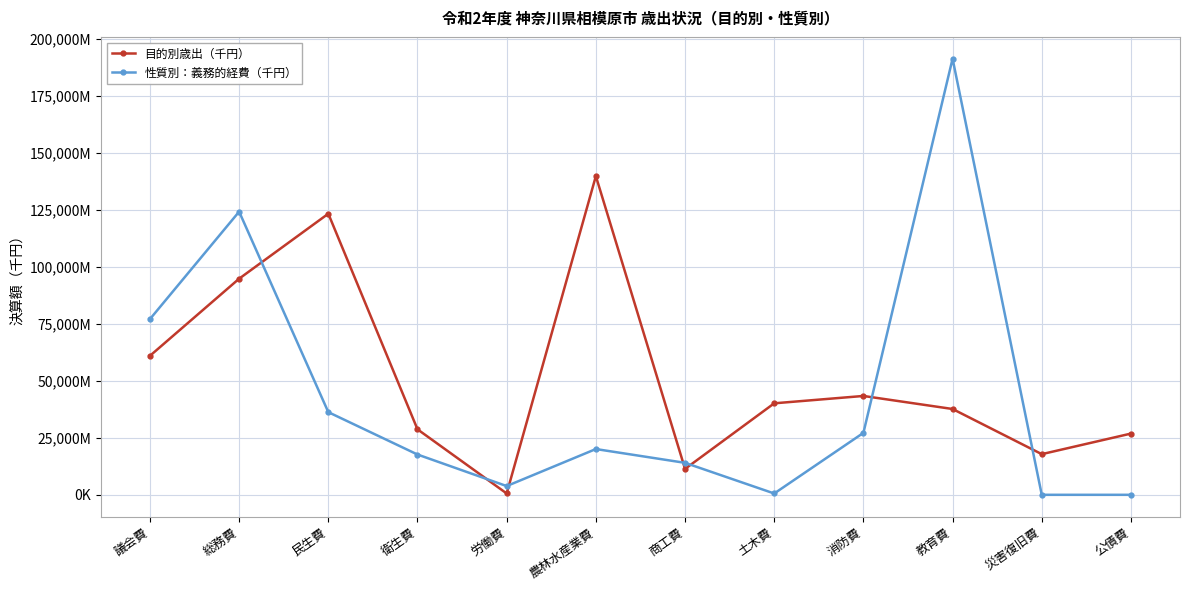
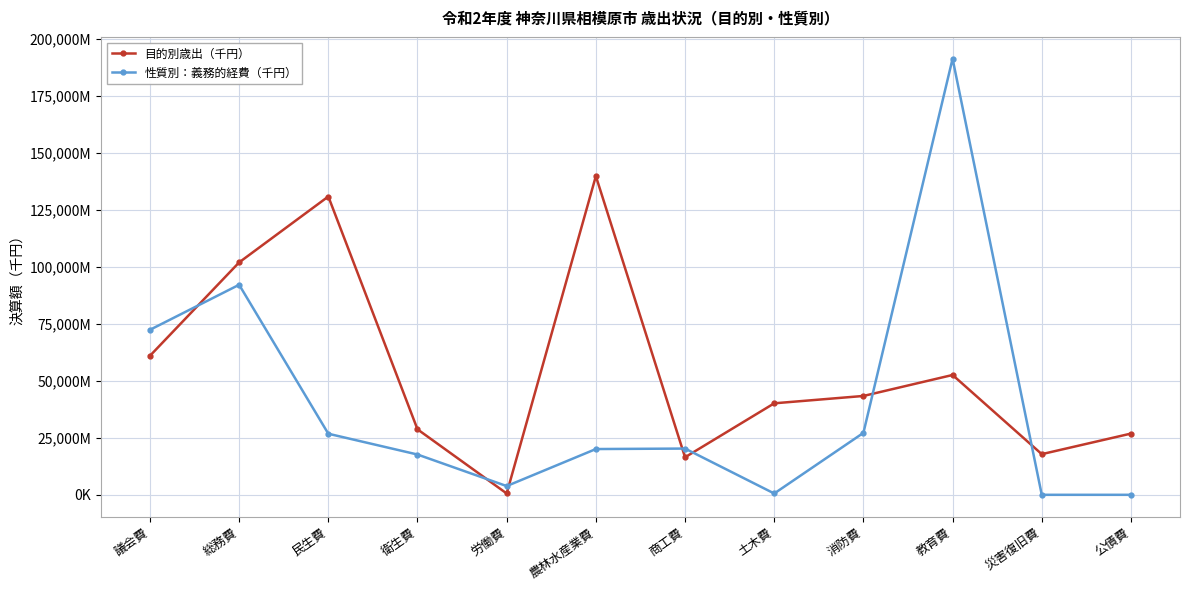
性質別：義務的経費（千円）, 議会費: 77,000,000,000 -> 72,000,000,000
目的別歳出（千円）, 総務費: 95,000,000,000 -> 102,000,000,000
性質別：義務的経費（千円）, 総務費: 124,000,000,000 -> 92,000,000,000
目的別歳出（千円）, 民生費: 123,000,000,000 -> 131,000,000,000
性質別：義務的経費（千円）, 民生費: 36,000,000,000 -> 27,000,000,000
目的別歳出（千円）, 商工費: 11,000,000,000 -> 16,000,000,000
性質別：義務的経費（千円）, 商工費: 14,000,000,000 -> 20,000,000,000
目的別歳出（千円）, 教育費: 38,000,000,000 -> 53,000,000,000
